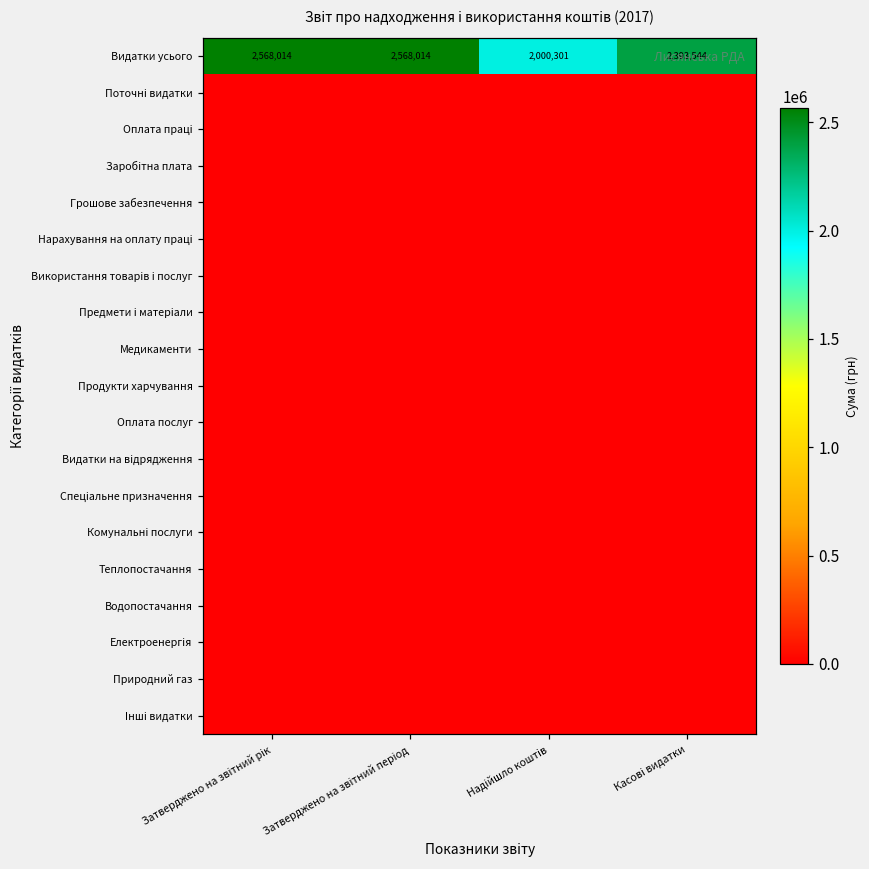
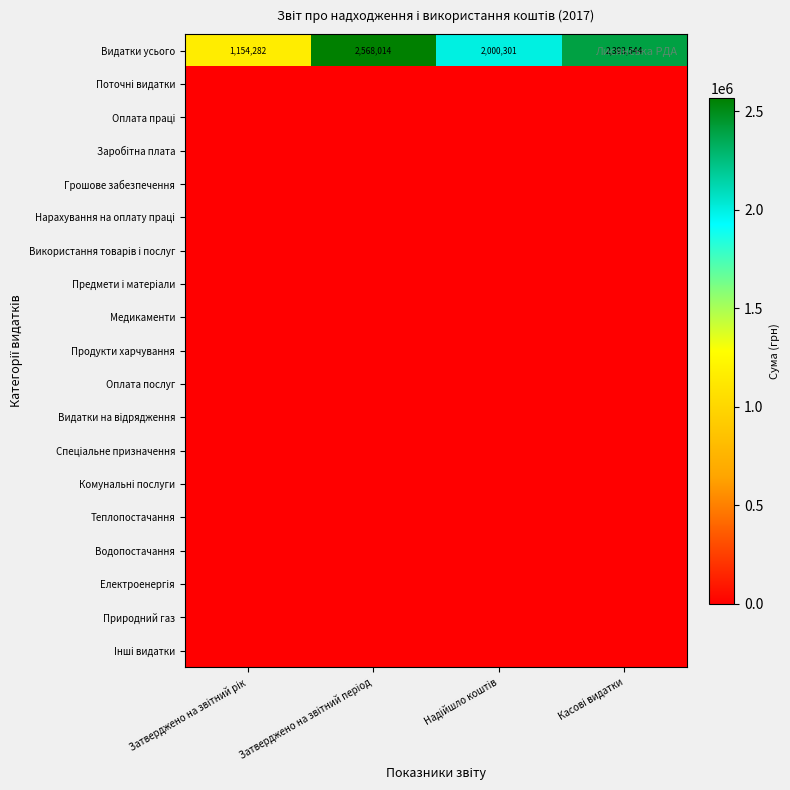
Видатки усього, Затверджено на звітний рік: 2,568,014 -> 1,154,282
